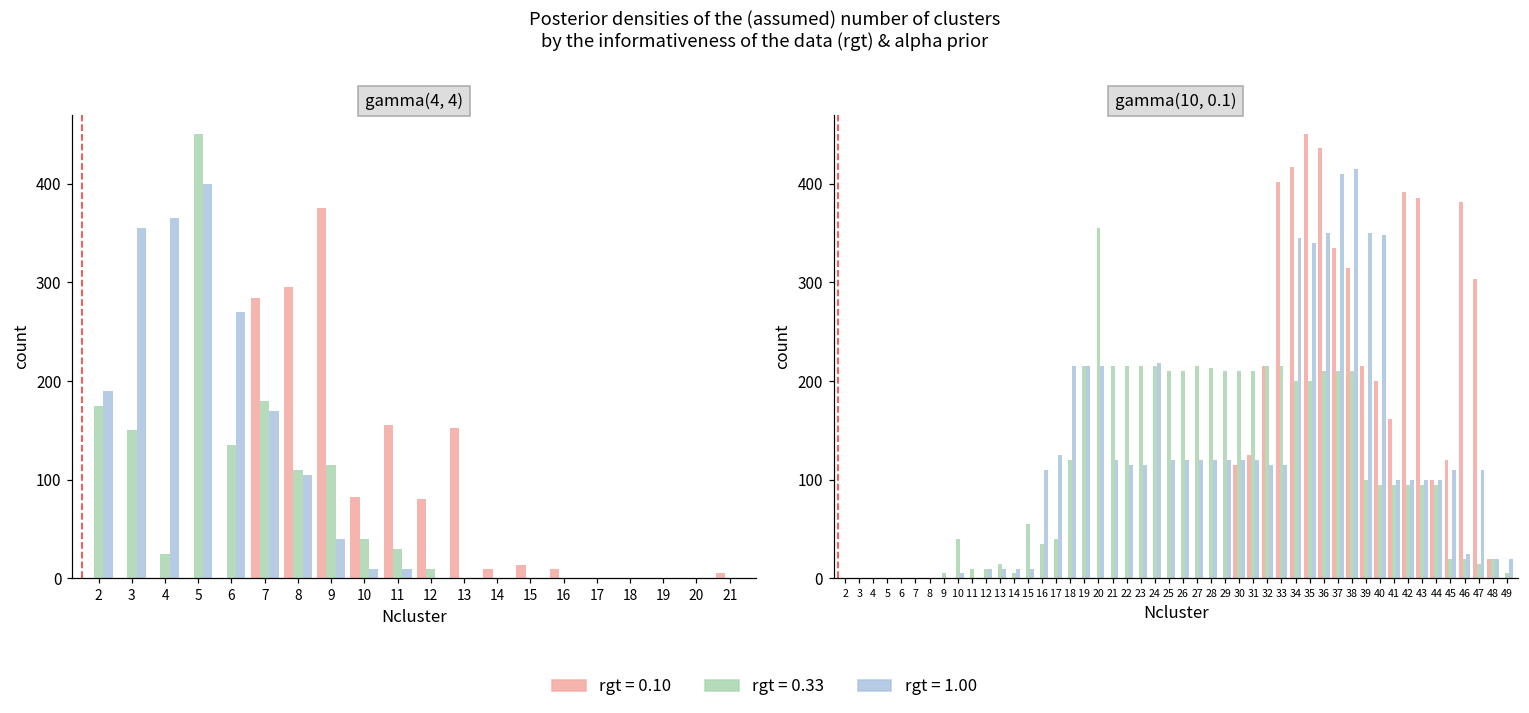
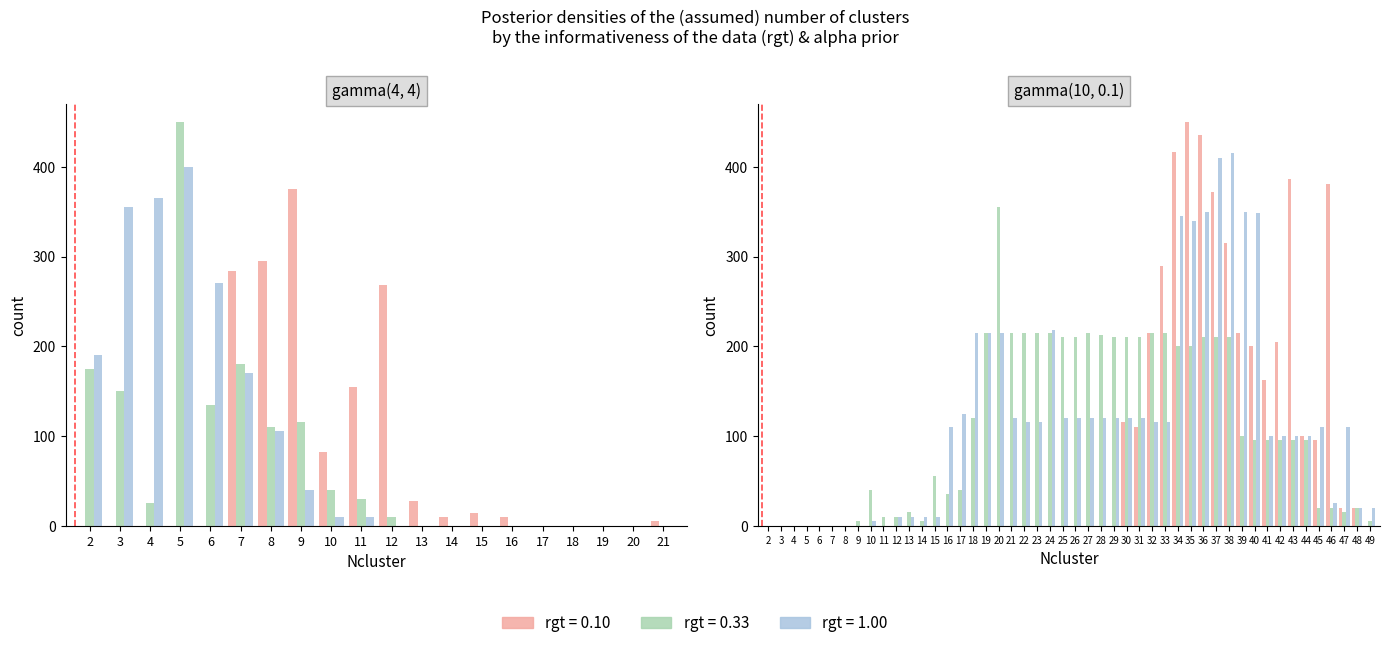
gamma(4, 4), rgt = 0.10, 12: 80 -> 270
gamma(4, 4), rgt = 0.10, 13: 150 -> 30
gamma(10, 0.1), rgt = 0.10, 31: 130 -> 110
gamma(10, 0.1), rgt = 0.10, 33: 400 -> 290
gamma(10, 0.1), rgt = 0.10, 37: 340 -> 370
gamma(10, 0.1), rgt = 0.10, 42: 390 -> 210
gamma(10, 0.1), rgt = 0.10, 45: 120 -> 100
gamma(10, 0.1), rgt = 0.10, 47: 300 -> 20
